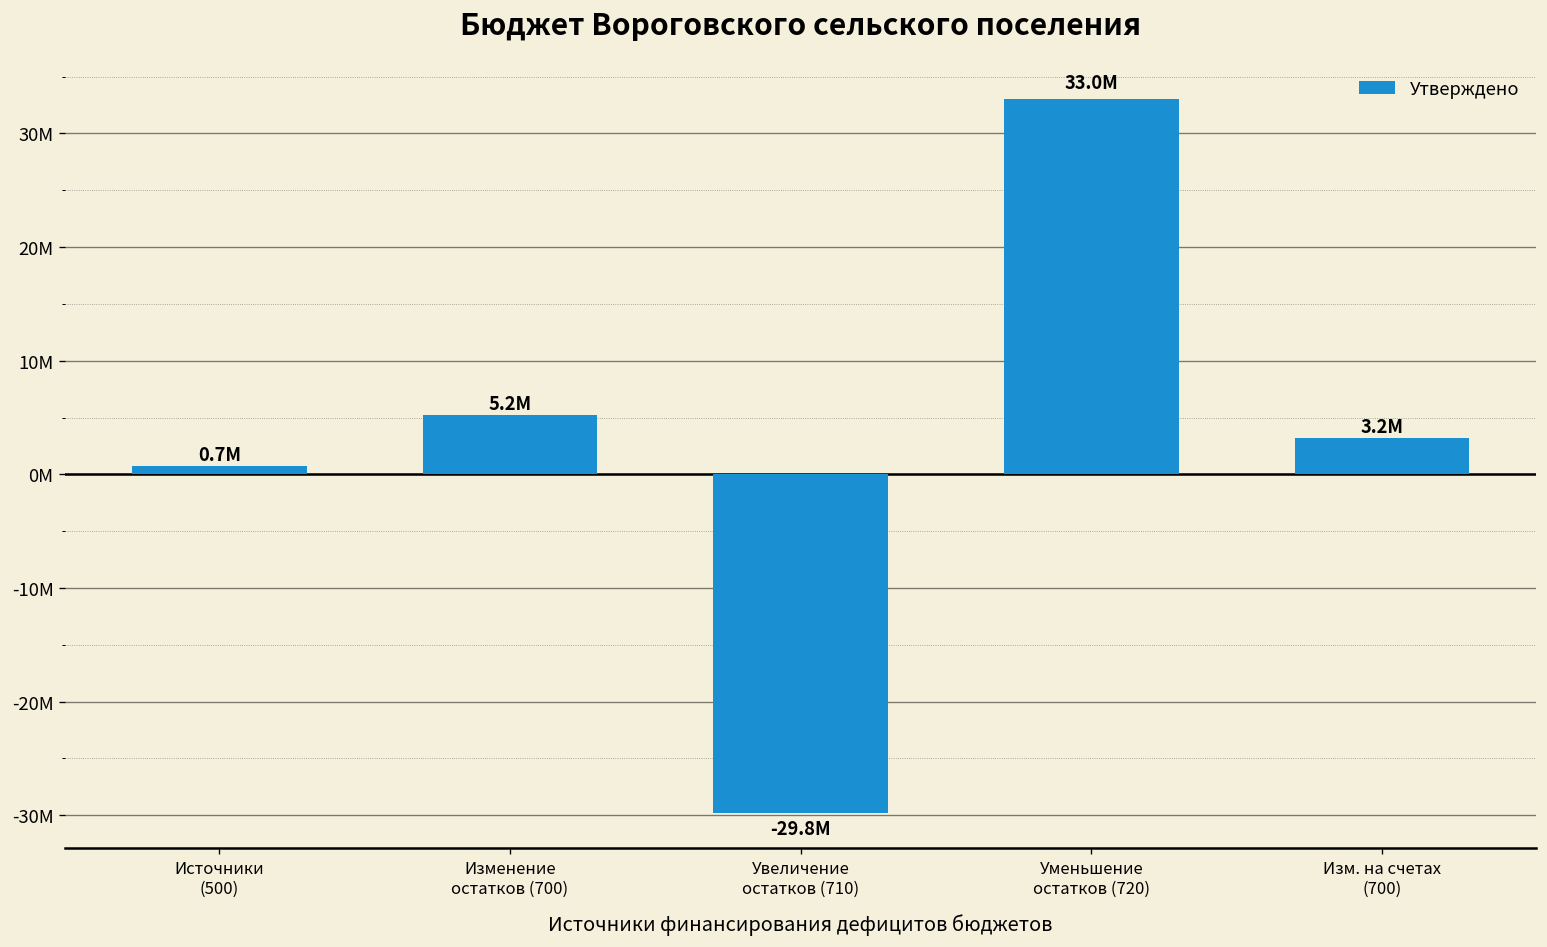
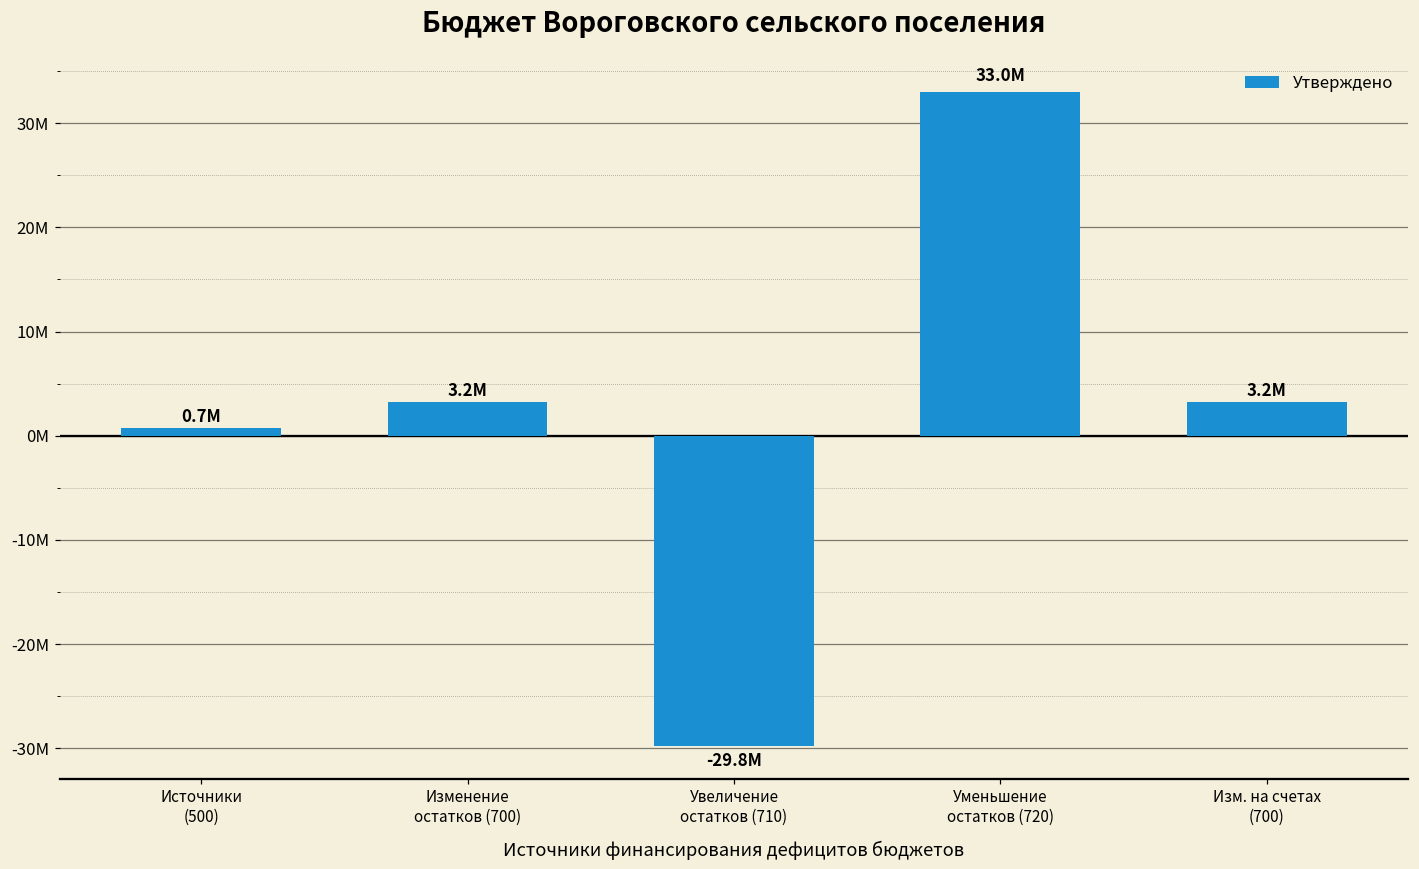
Изменение остатков (700): 5.2M -> 3.2M
